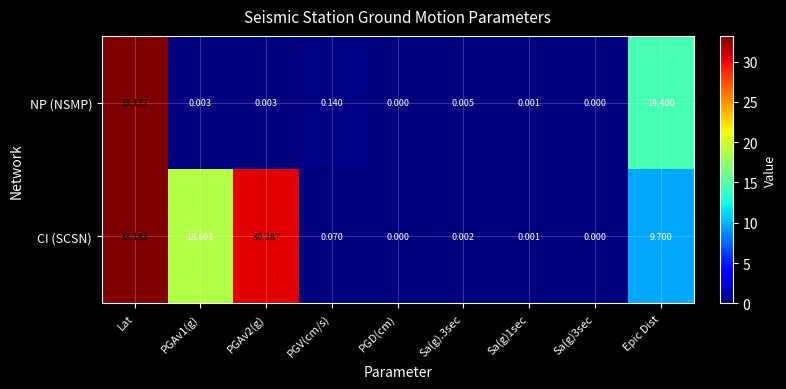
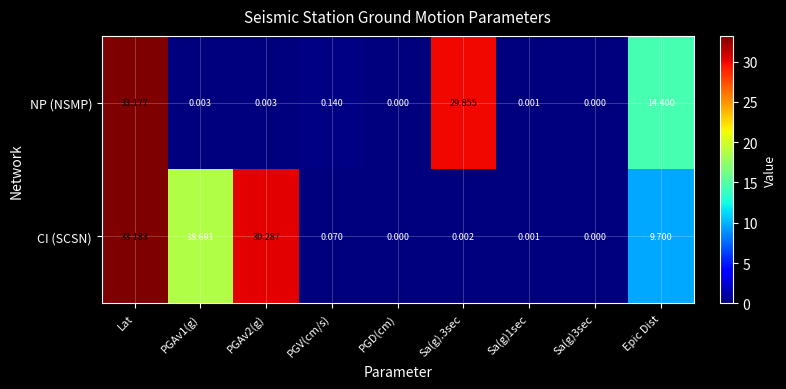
NP (NSMP), Sa(g).3sec: 0.005 -> 29.855
